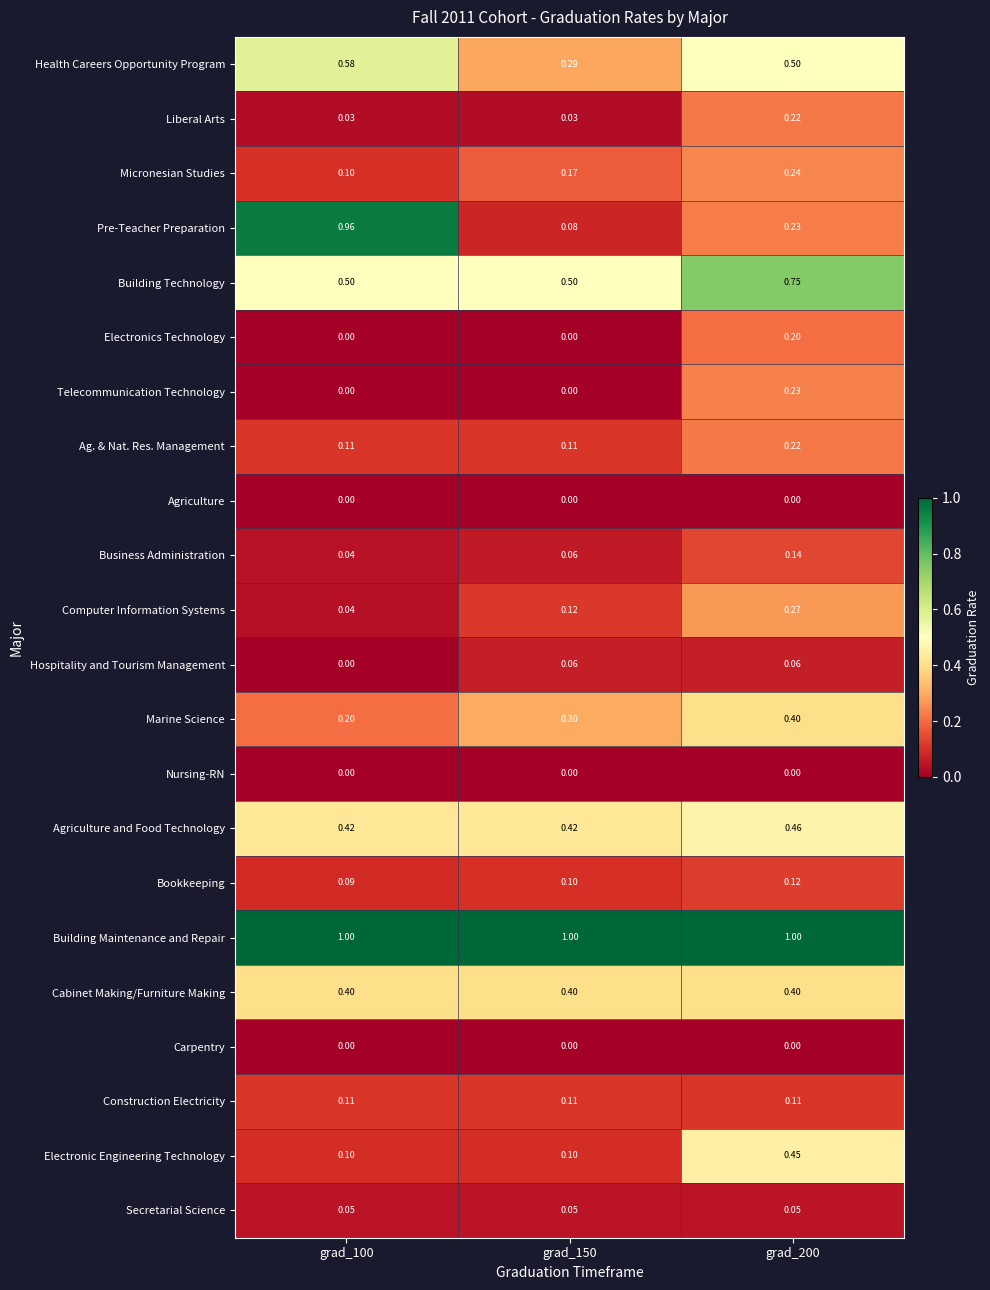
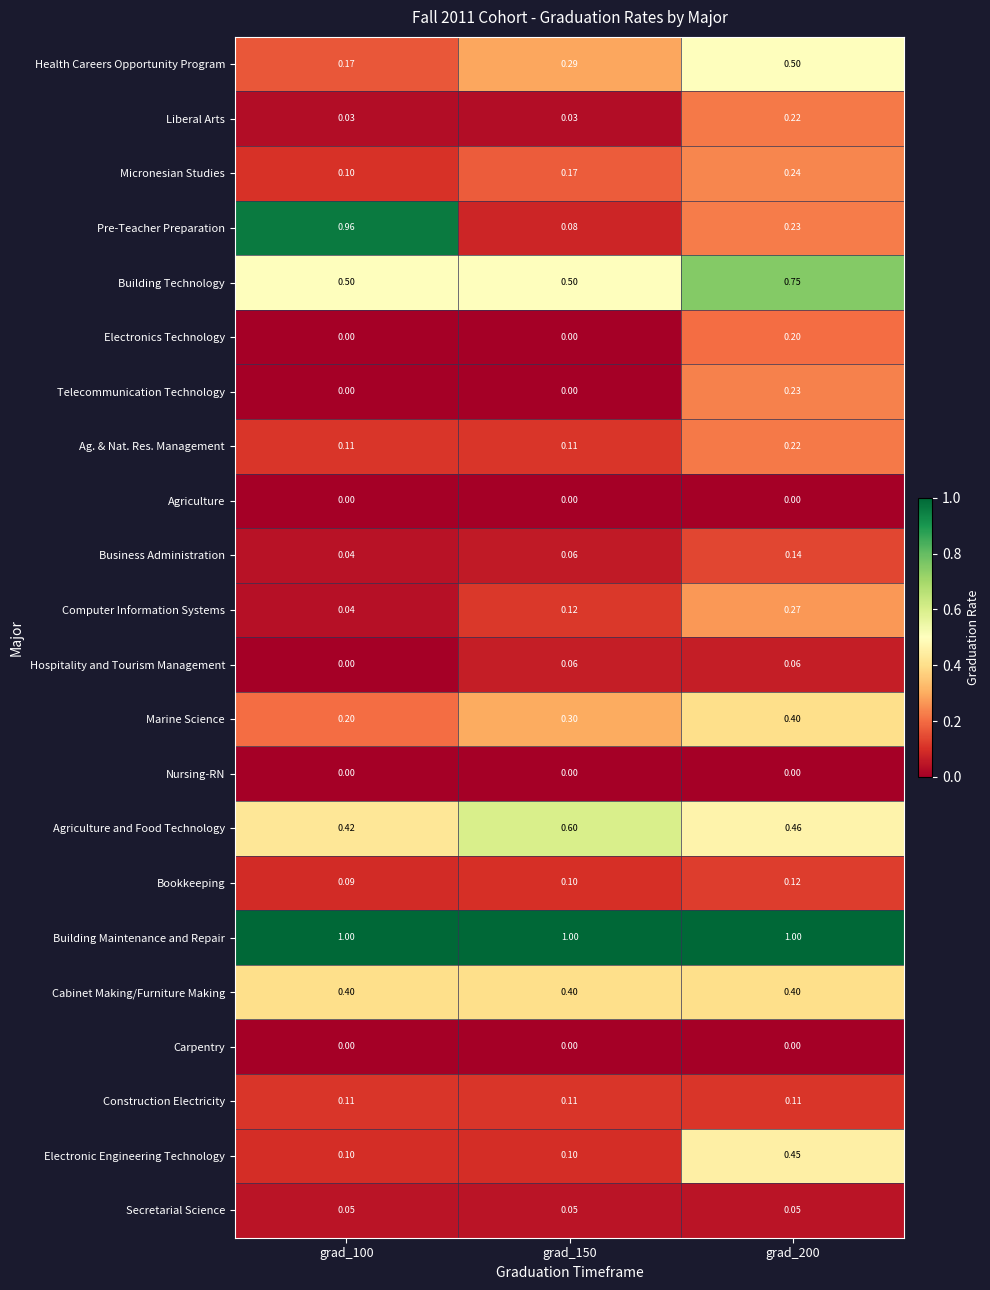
Health Careers Opportunity Program, grad_100: 0.58 -> 0.17
Agriculture and Food Technology, grad_150: 0.42 -> 0.60
